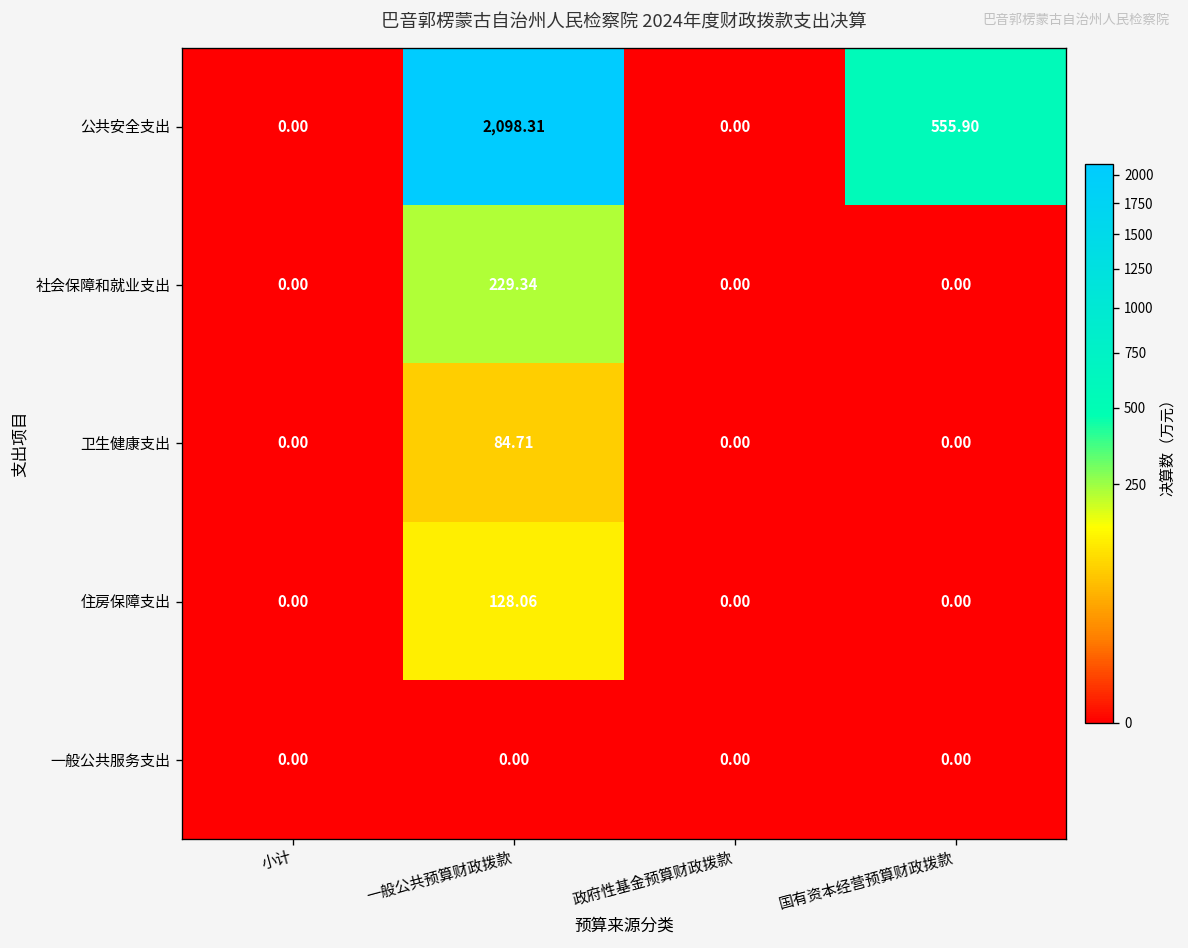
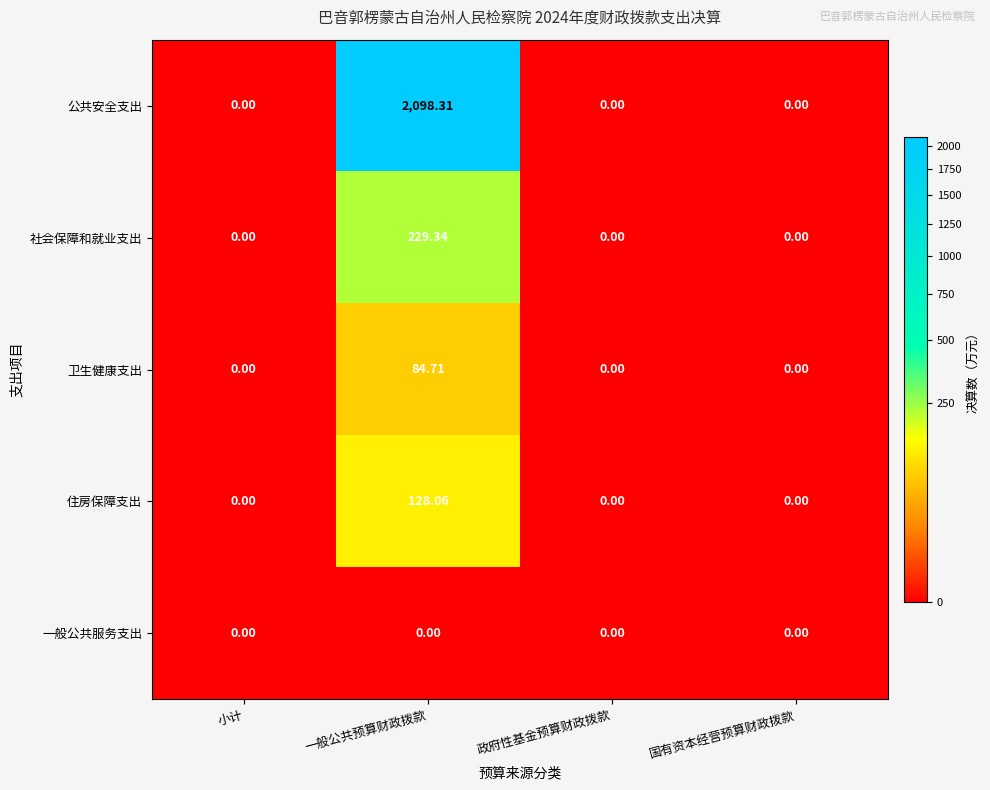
公共安全支出, 国有资本经营预算财政拨款: 555.90 -> 0.00
